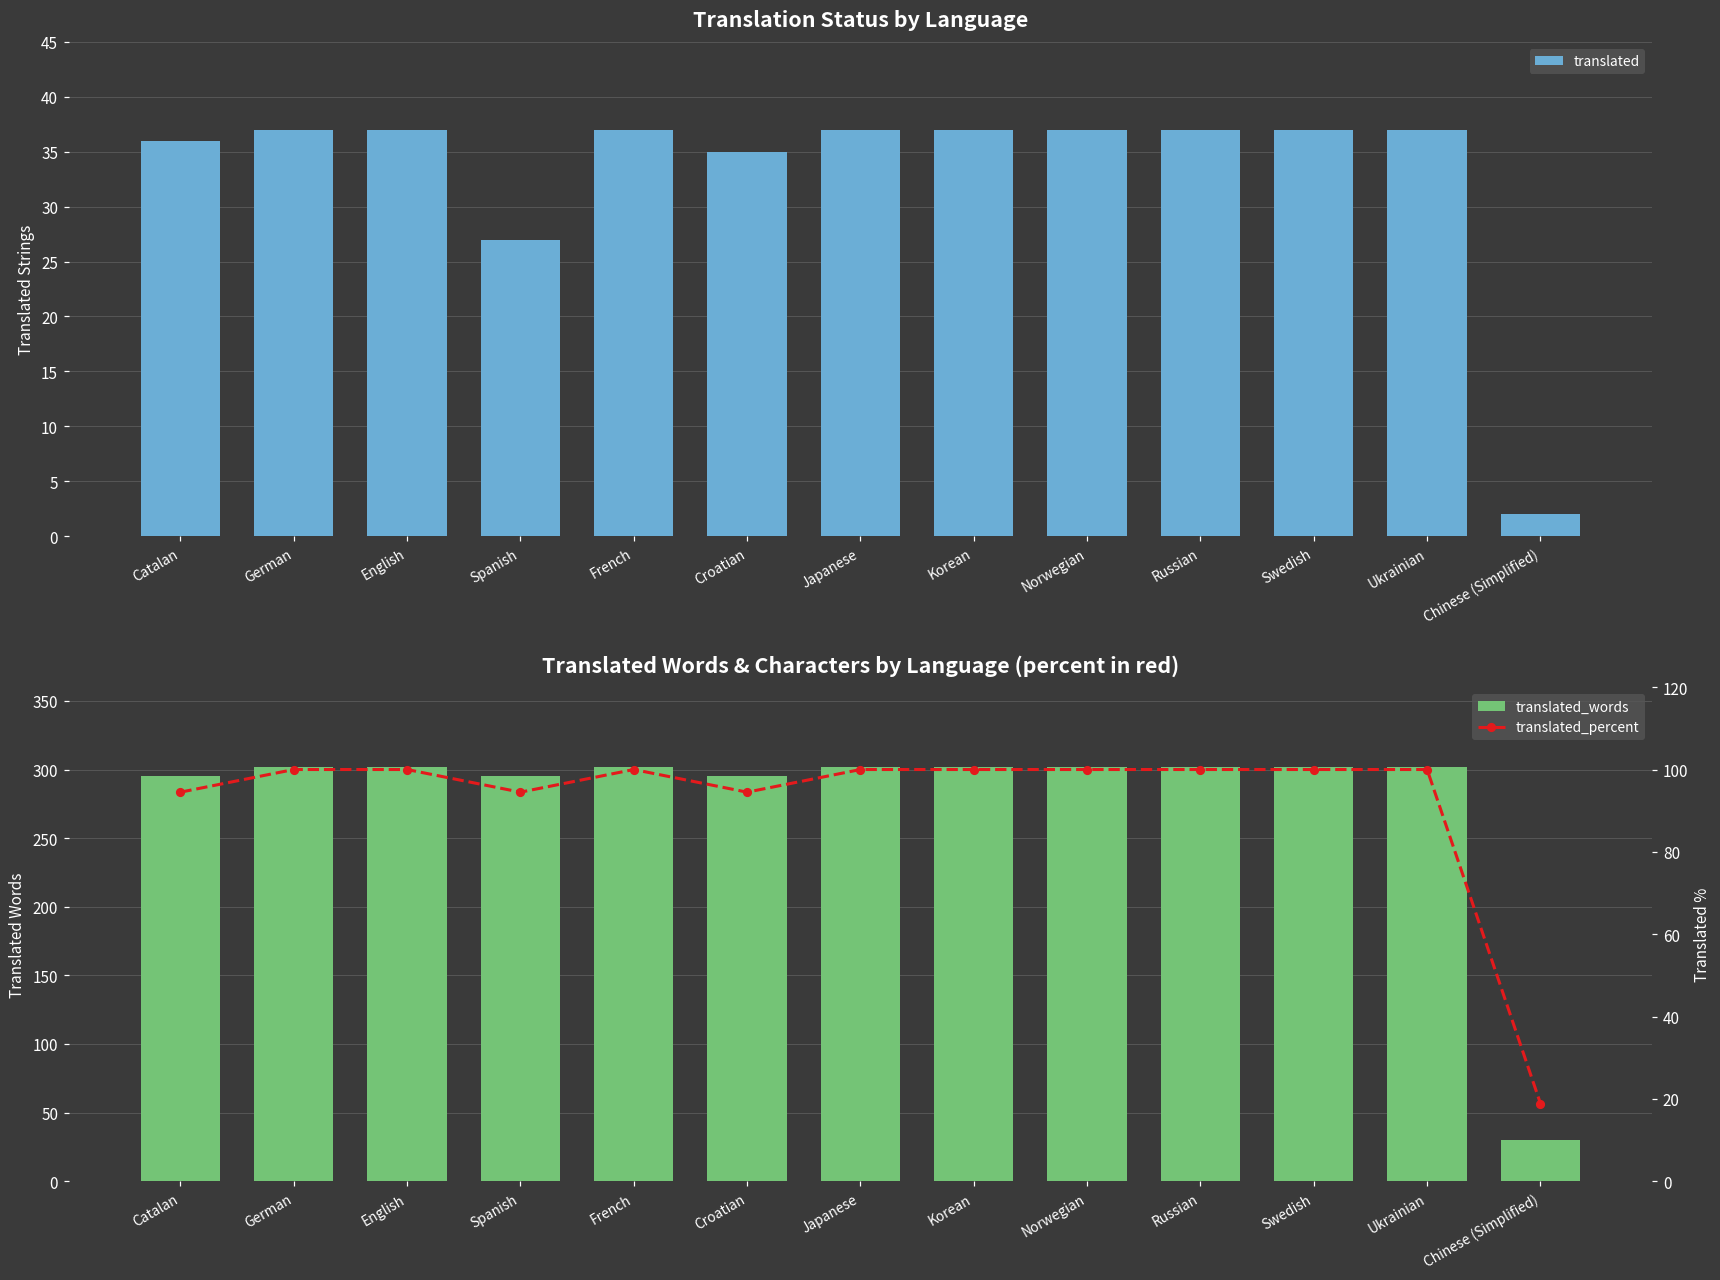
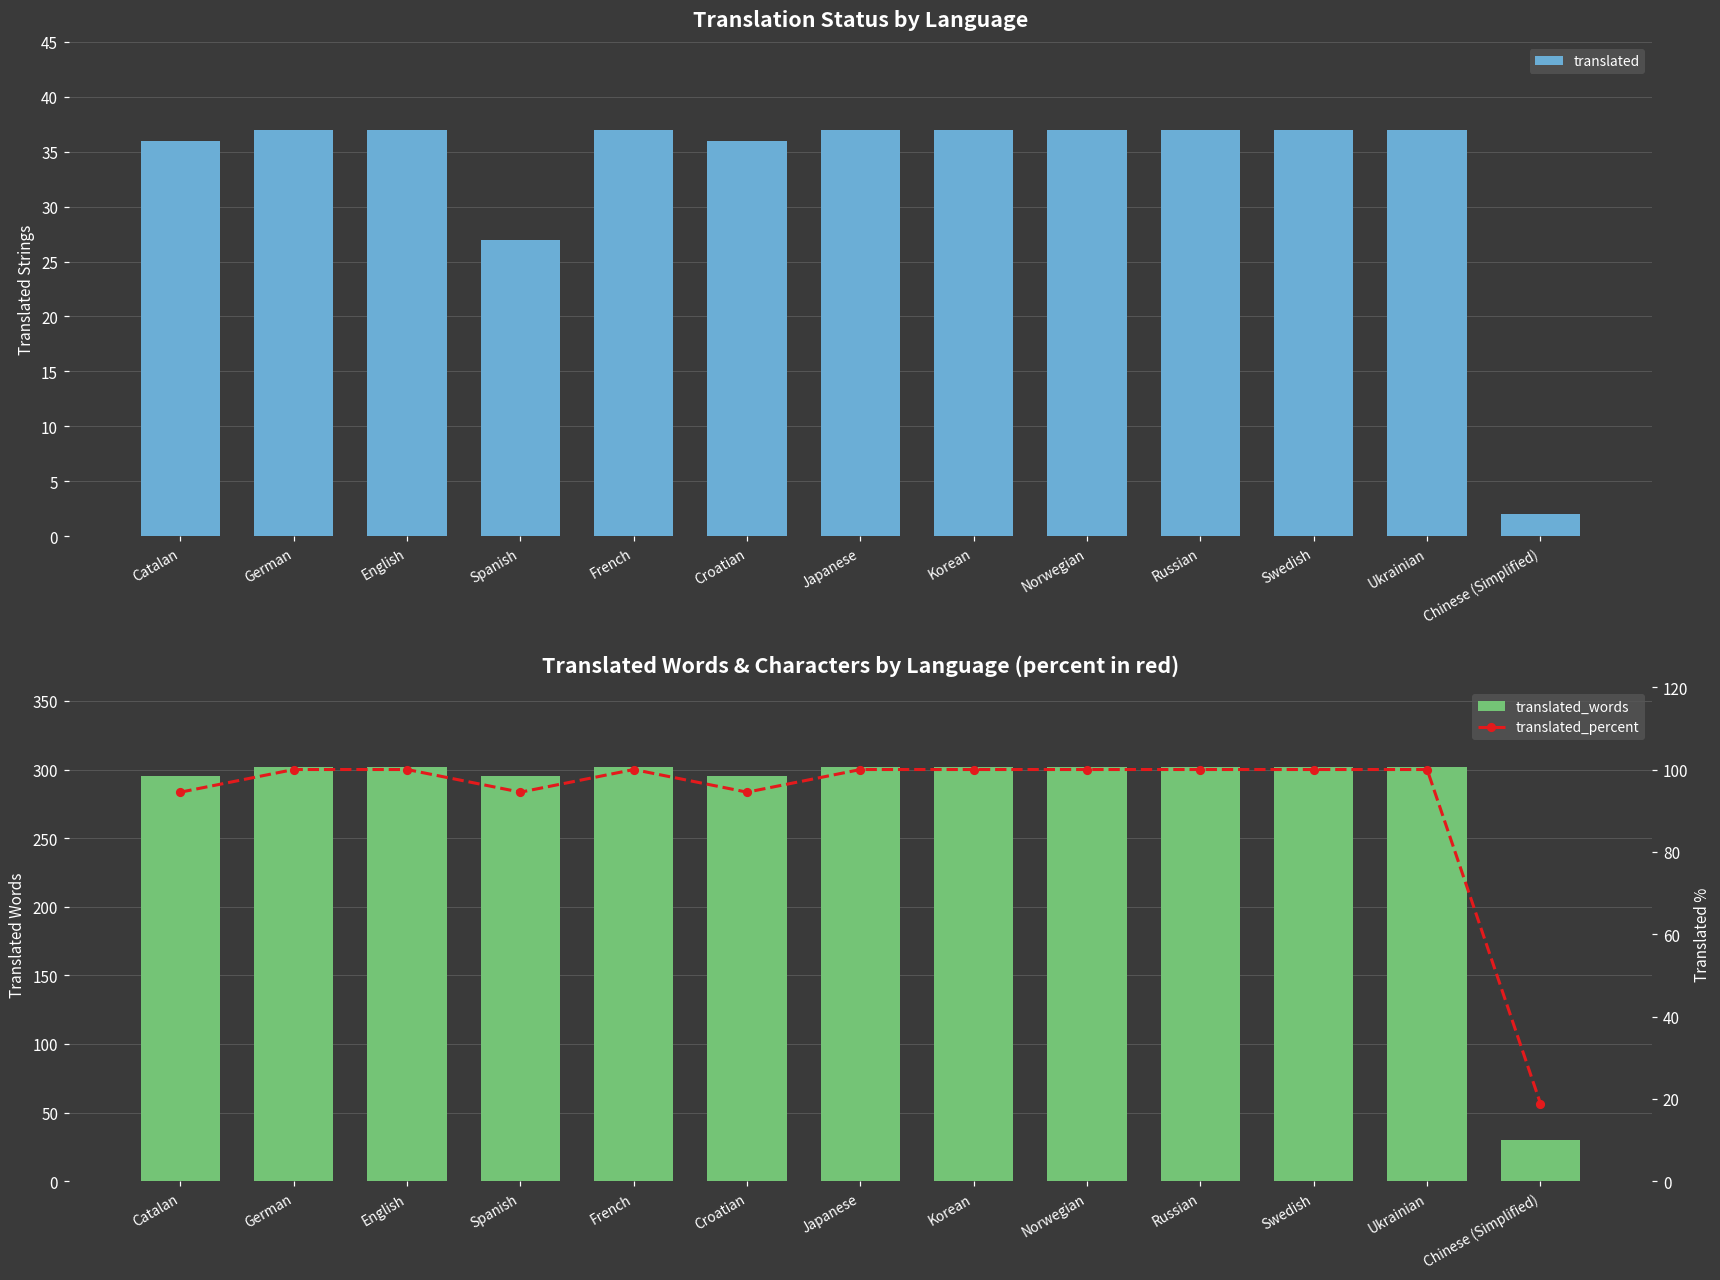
Translation Status by Language, Croatian: 35 -> 36
